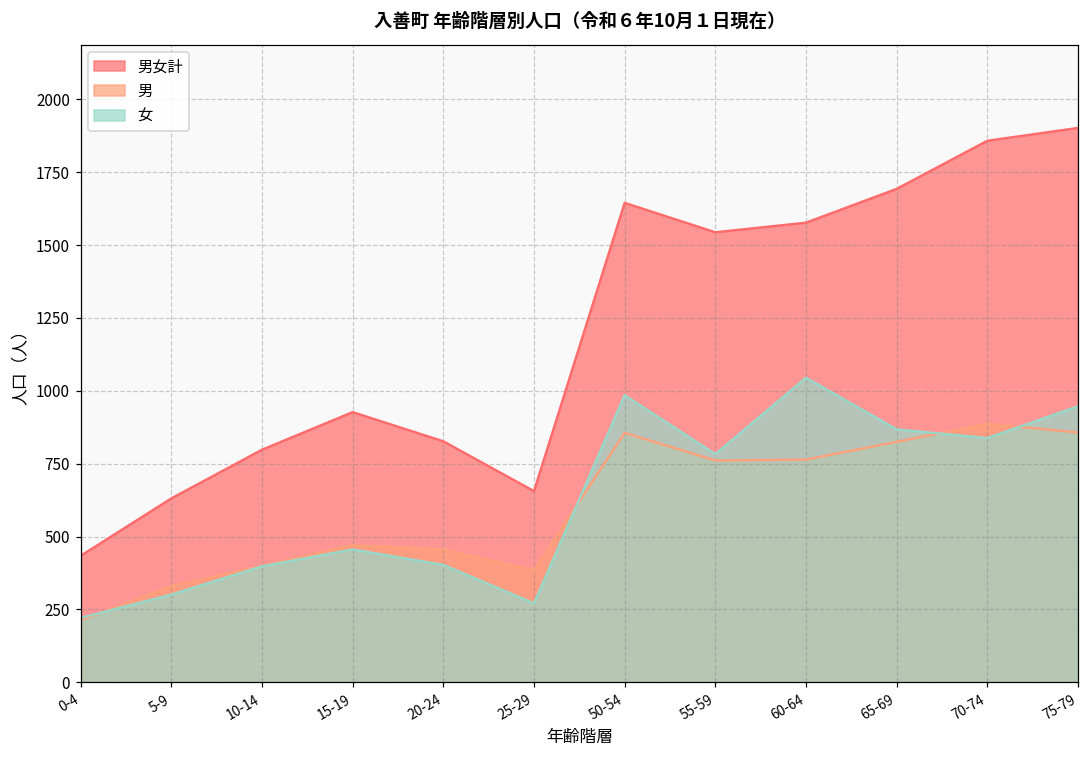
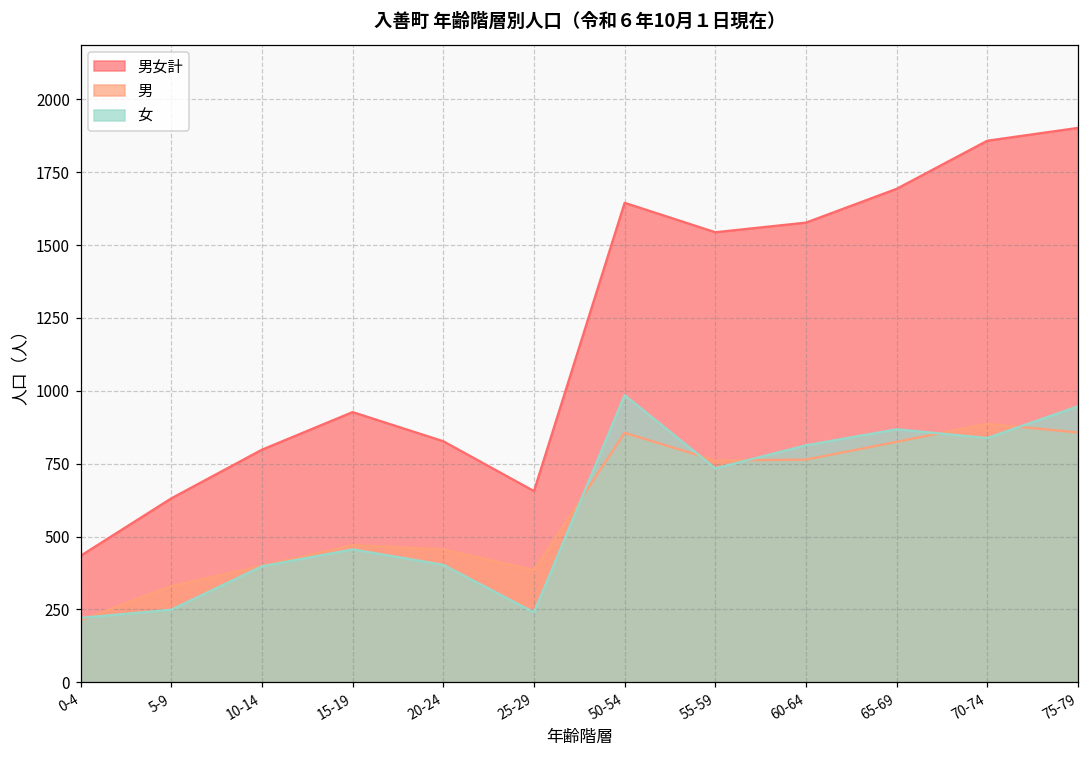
女, 5-9: 300 -> 250
女, 25-29: 270 -> 240
女, 55-59: 780 -> 730
女, 60-64: 1050 -> 810
